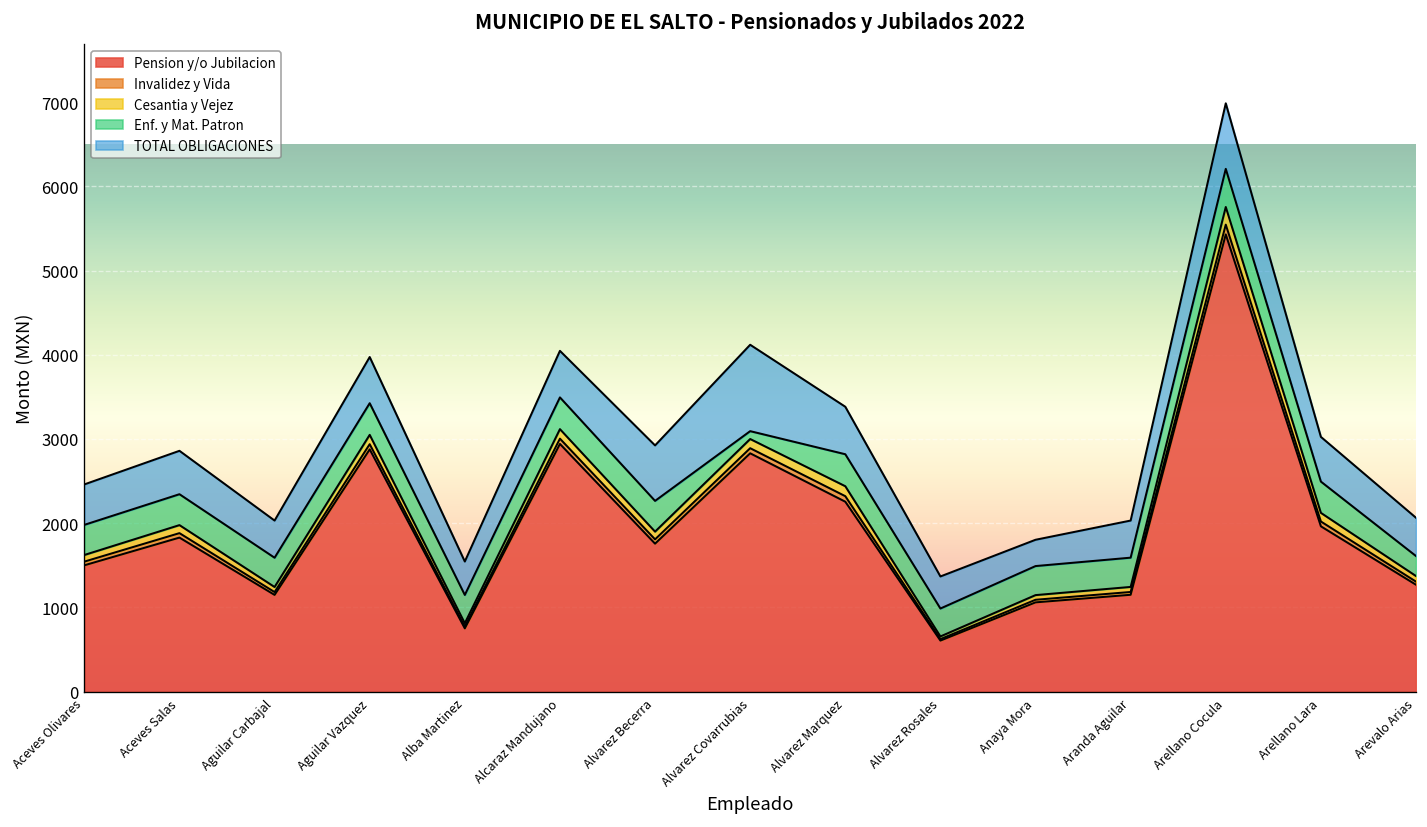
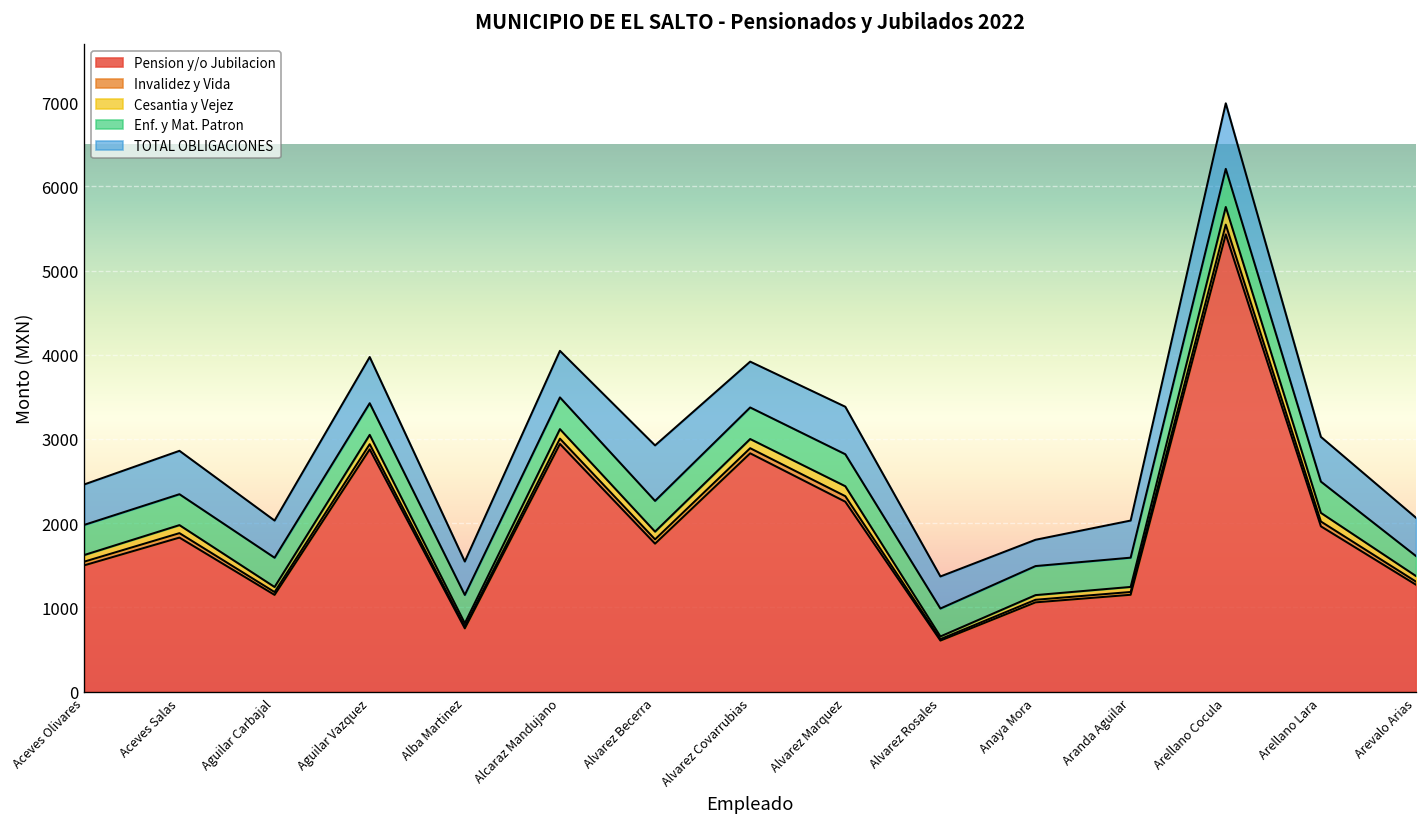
Enf. y Mat. Patron, Alvarez Covarrubias: 100 -> 400
TOTAL OBLIGACIONES, Alvarez Covarrubias: 1000 -> 500
